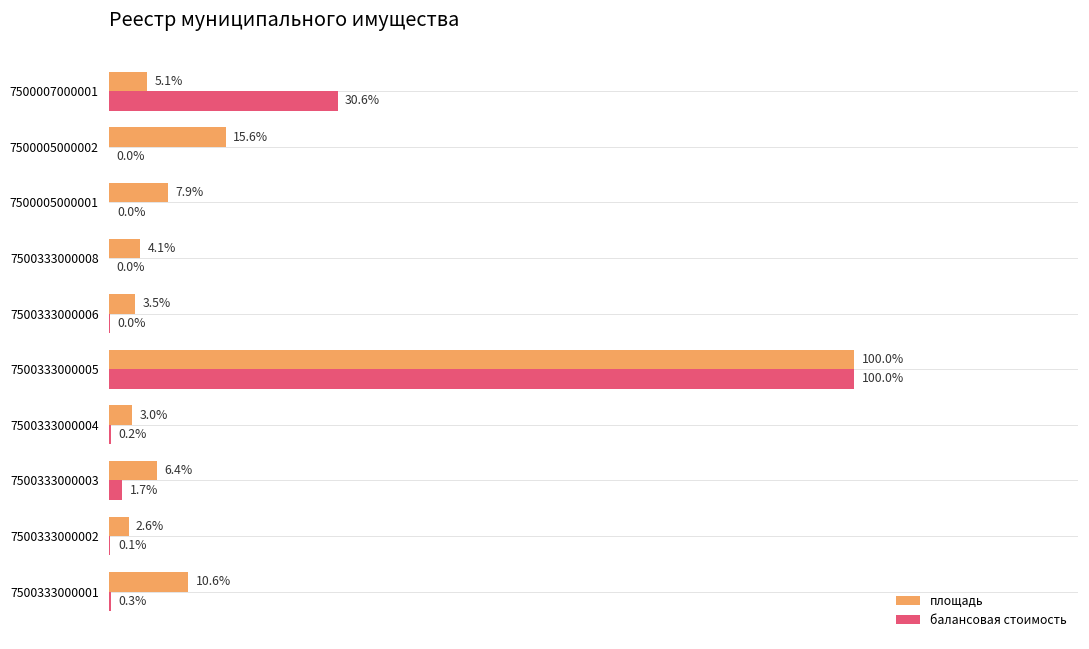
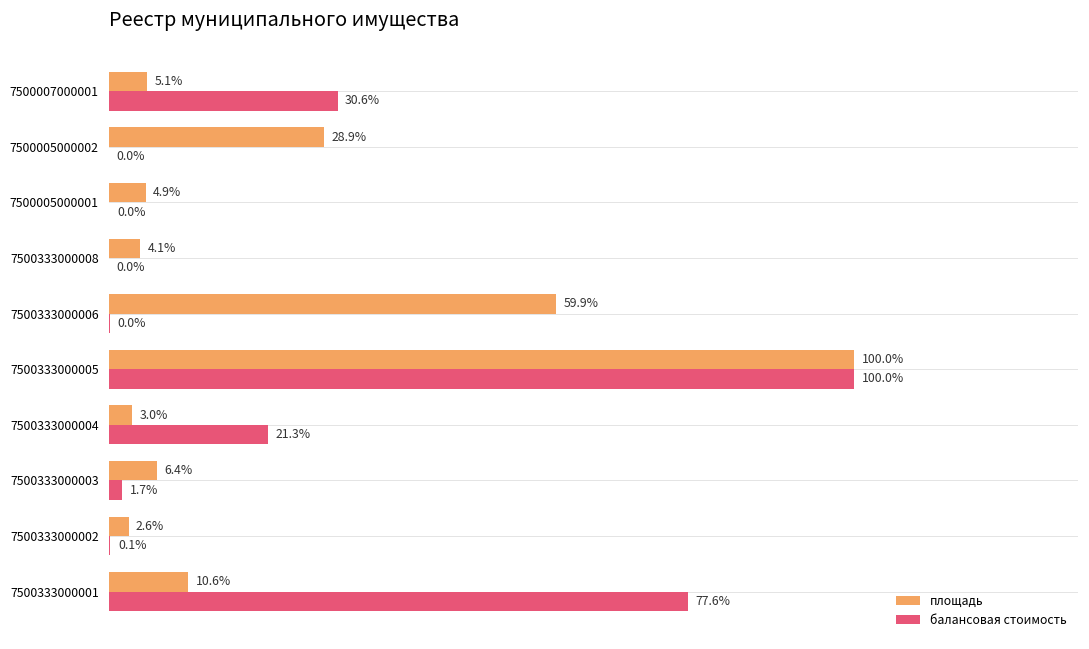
площадь, 7500005000002: 15.6% -> 28.9%
площадь, 7500005000001: 7.9% -> 4.9%
площадь, 7500333000006: 3.5% -> 59.9%
балансовая стоимость, 7500333000004: 0.2% -> 21.3%
балансовая стоимость, 7500333000001: 0.3% -> 77.6%
